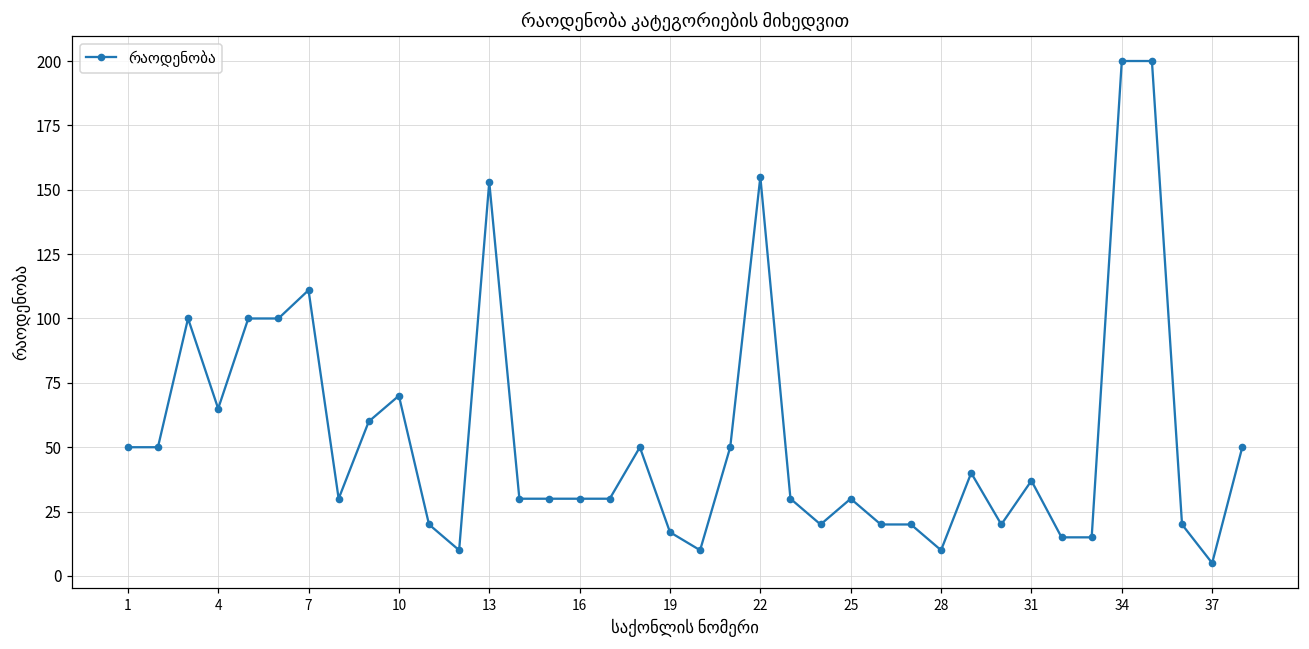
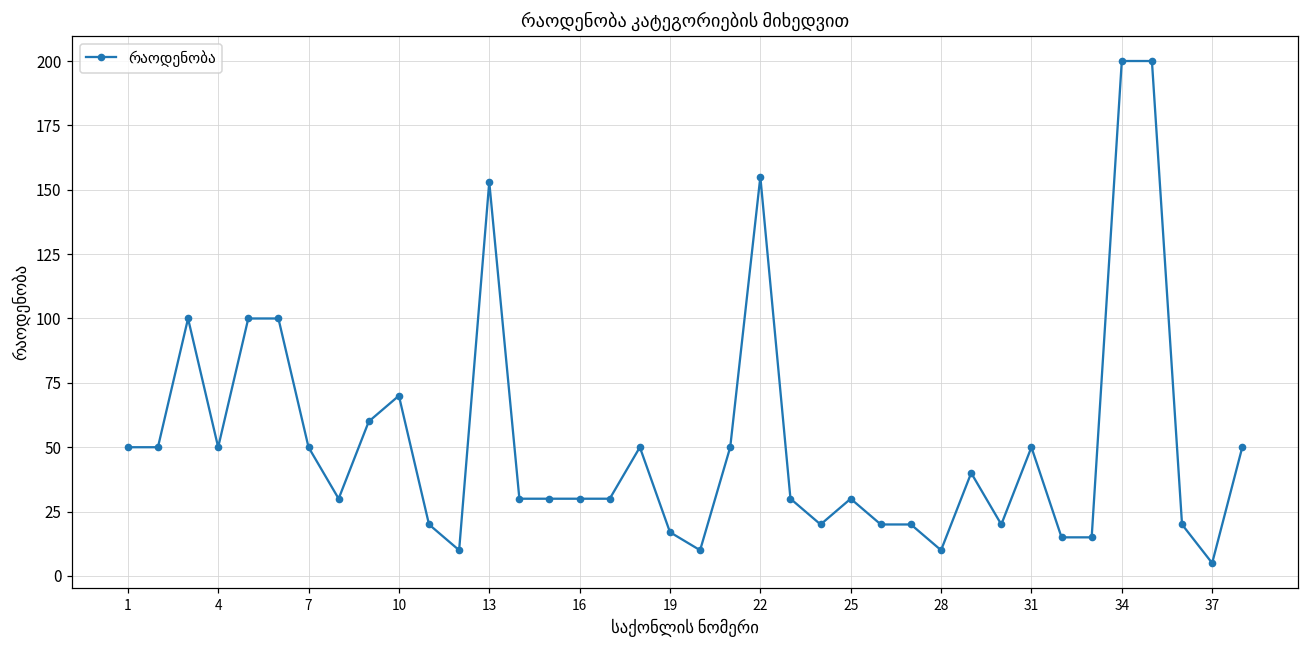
4: 65 -> 50
7: 111 -> 50
31: 37 -> 50
